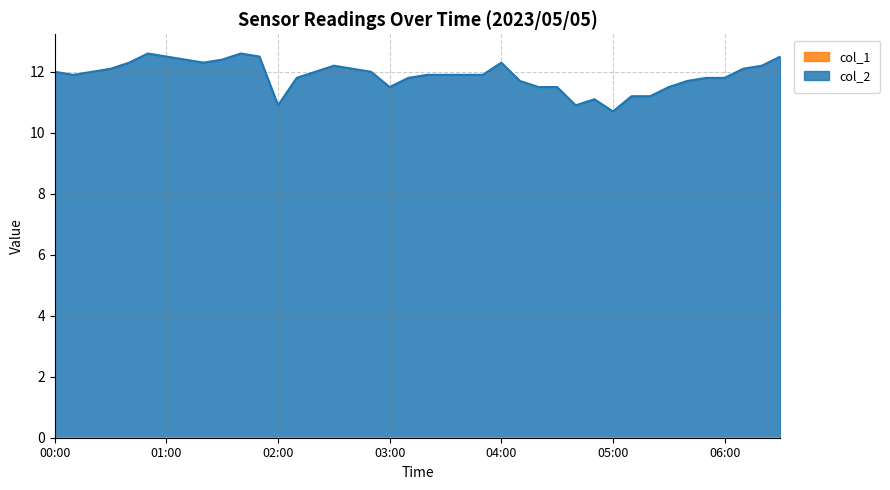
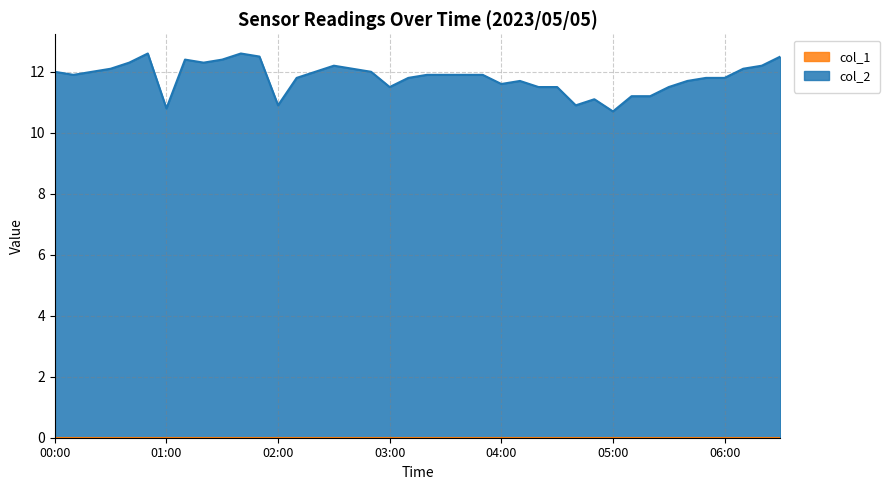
col_2, 01:00: 12.5 -> 10.8
col_2, 04:00: 12.3 -> 11.6
